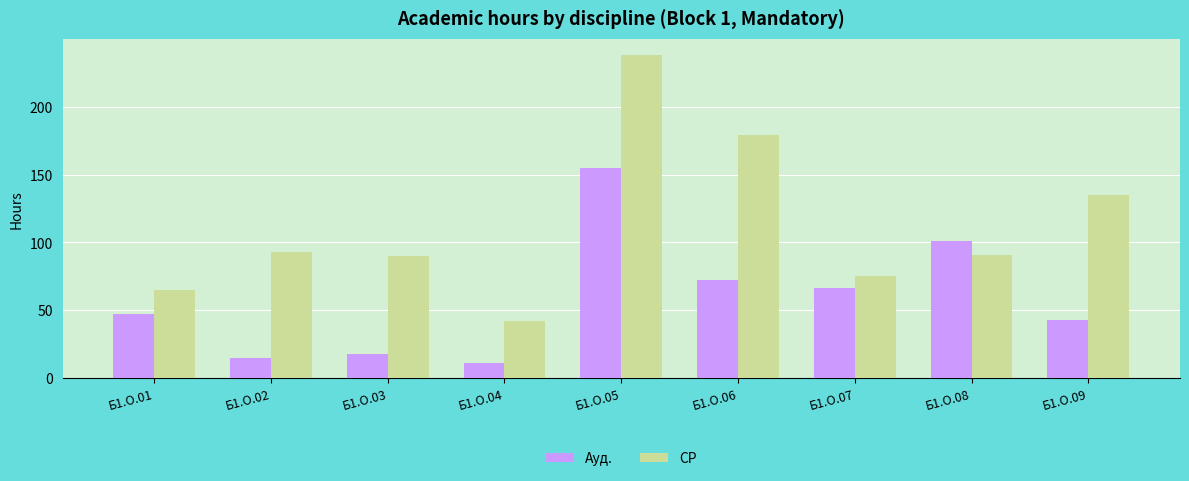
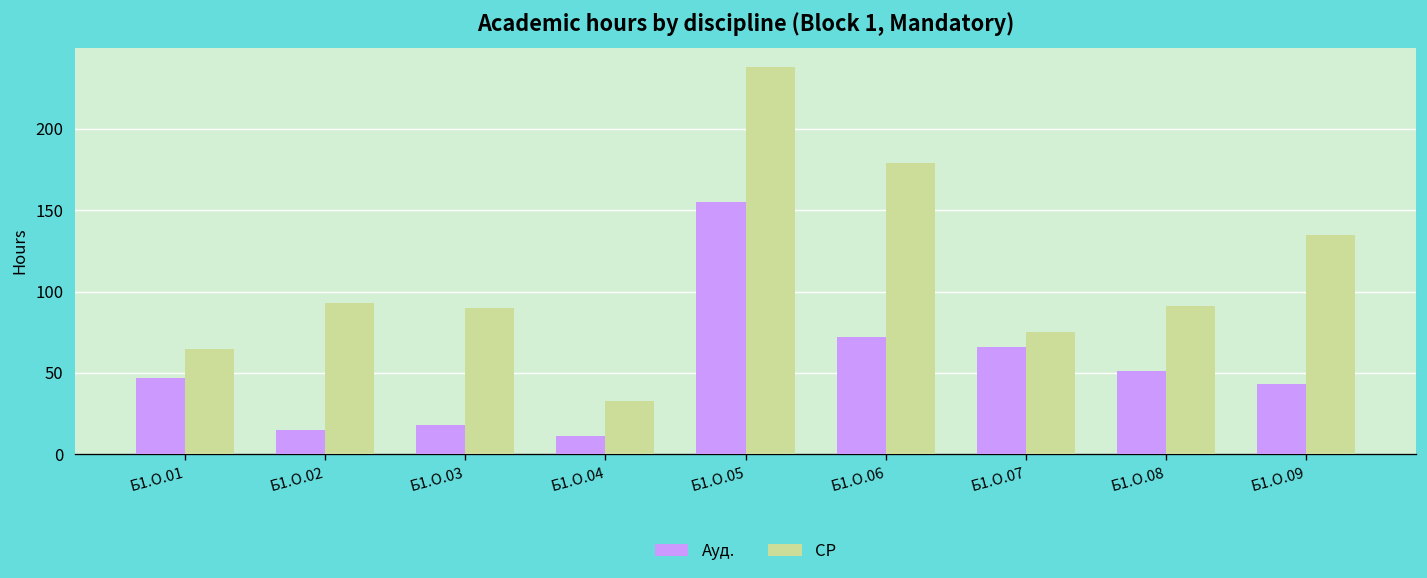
СР, Б1.О.04: 42 -> 33
Ауд., Б1.О.08: 101 -> 51
